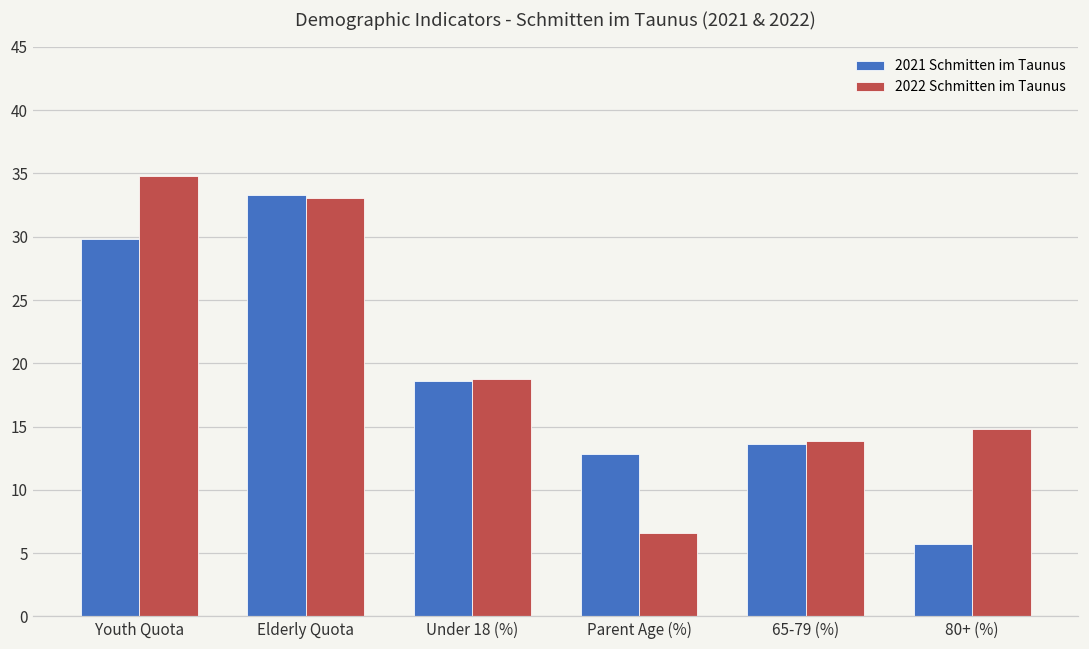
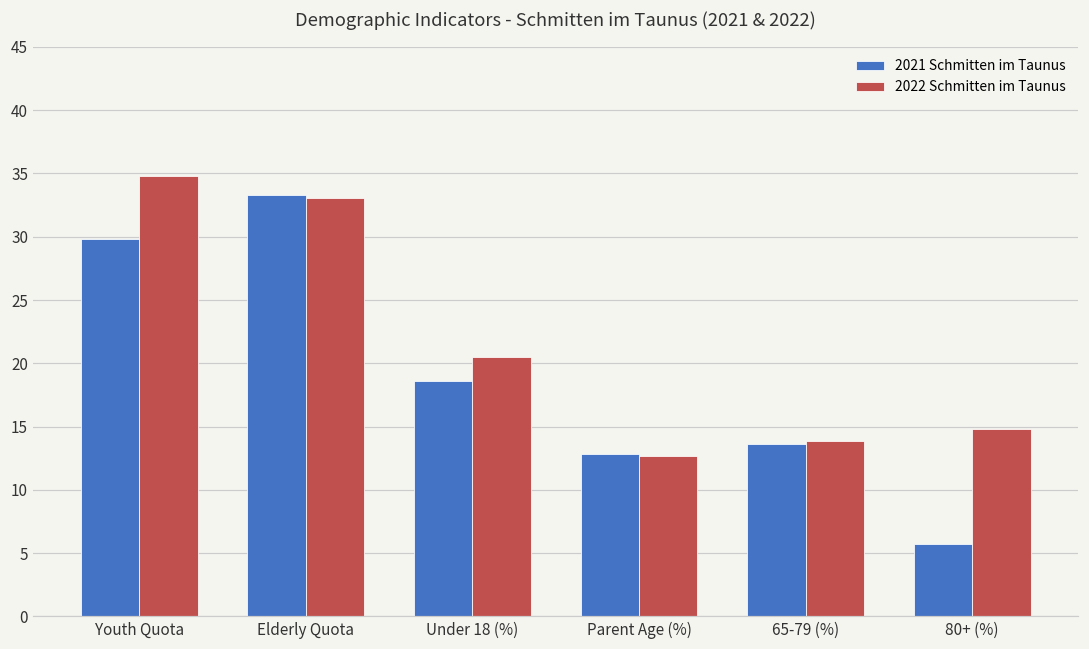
2022 Schmitten im Taunus, Under 18 (%): 18.8 -> 20.5
2022 Schmitten im Taunus, Parent Age (%): 6.6 -> 12.7
